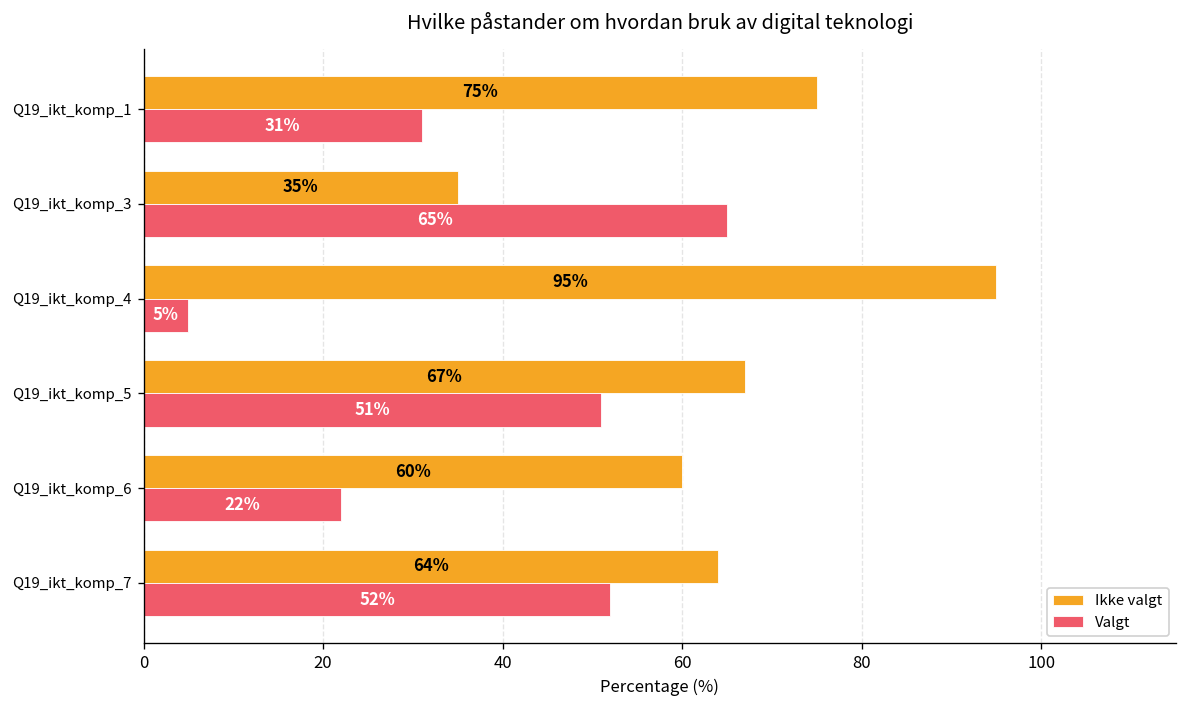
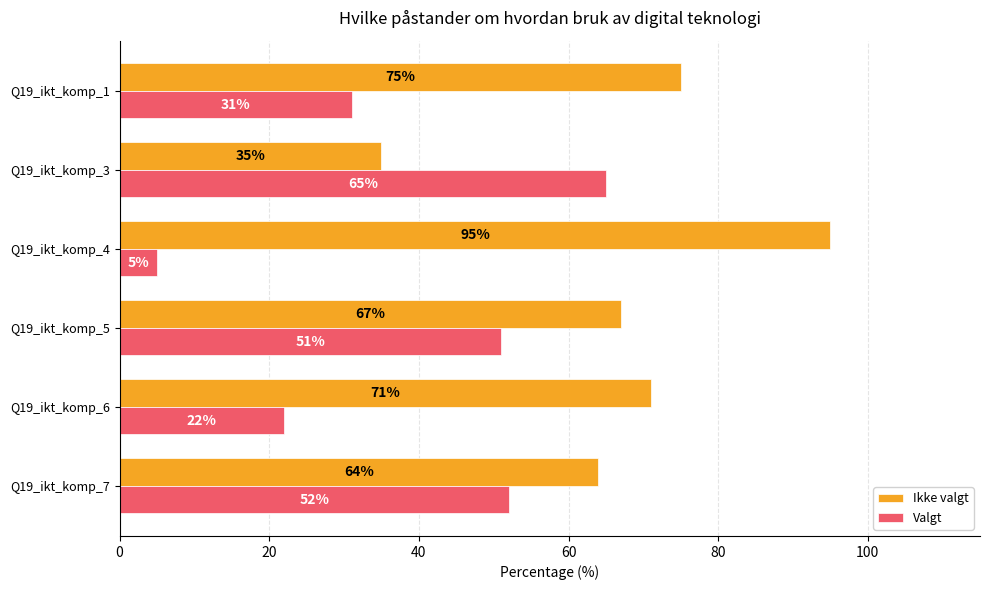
Ikke valgt, Q19_ikt_komp_6: 60% -> 71%
